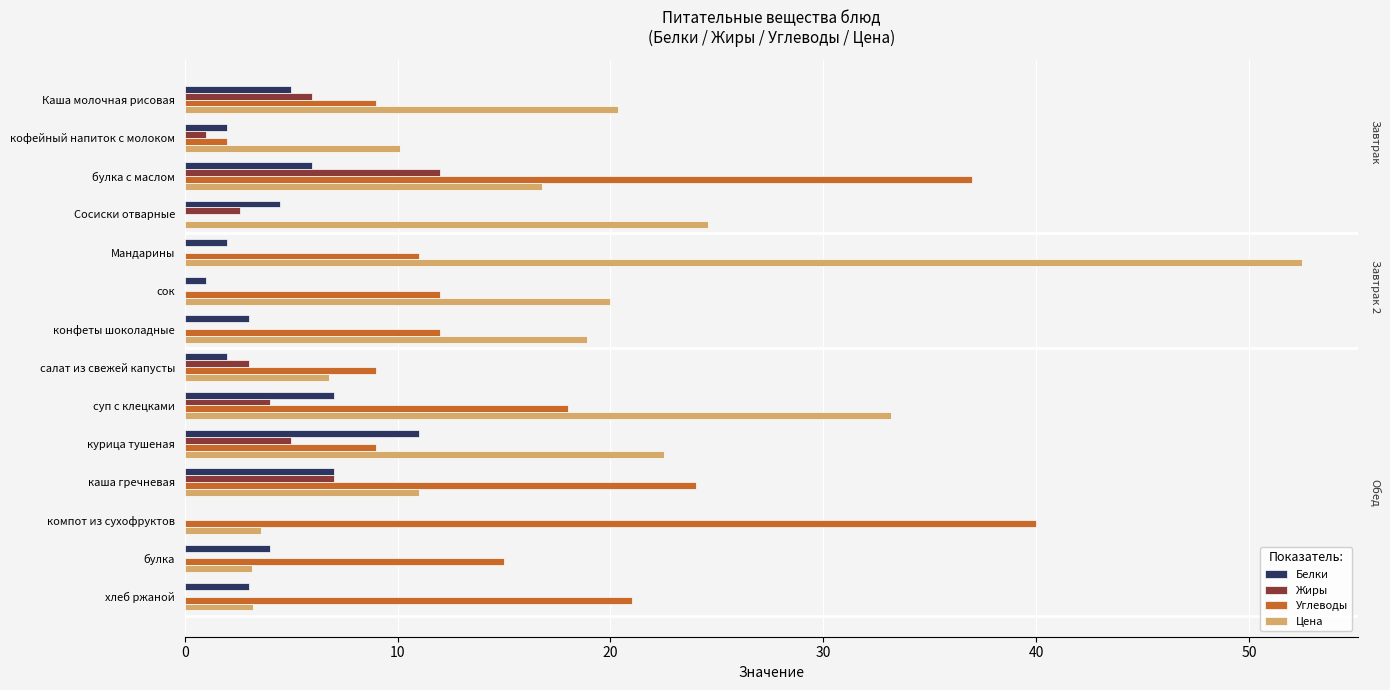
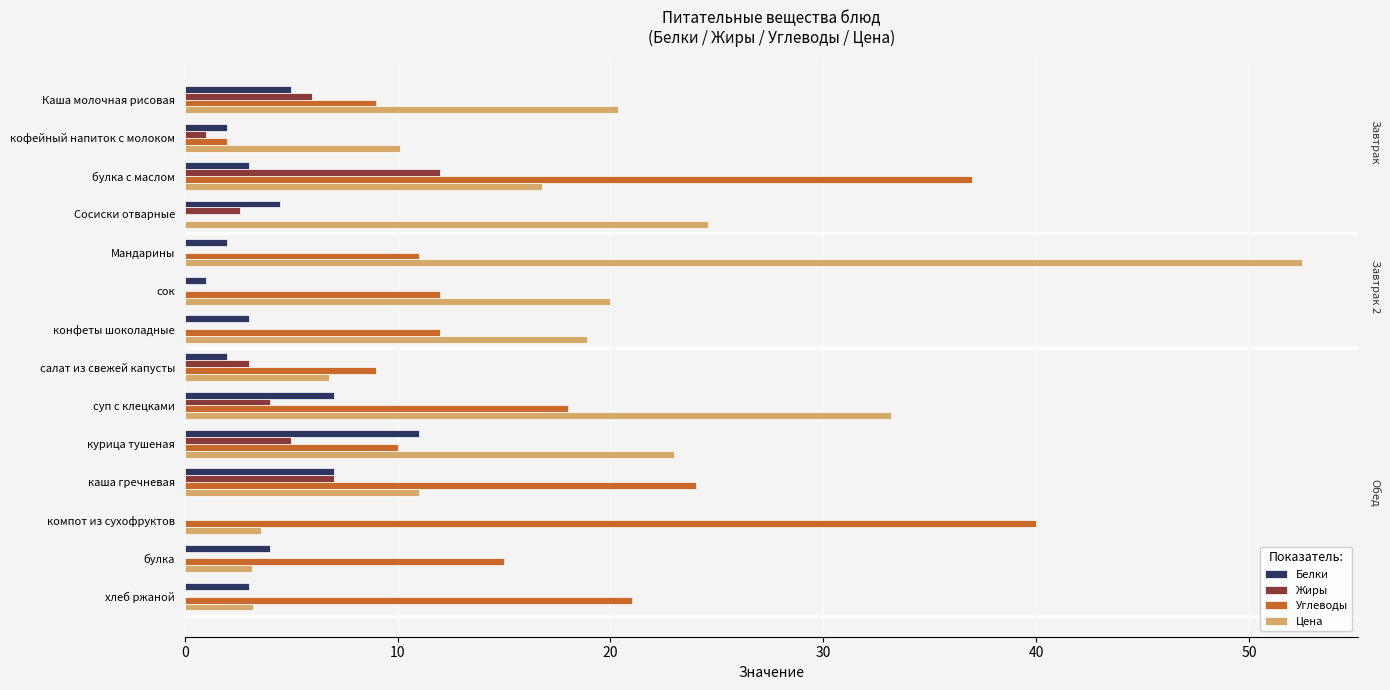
Белки, булка с маслом: 6 -> 3
Углеводы, курица тушеная: 9 -> 10
Цена, курица тушеная: 22.5 -> 23.0
